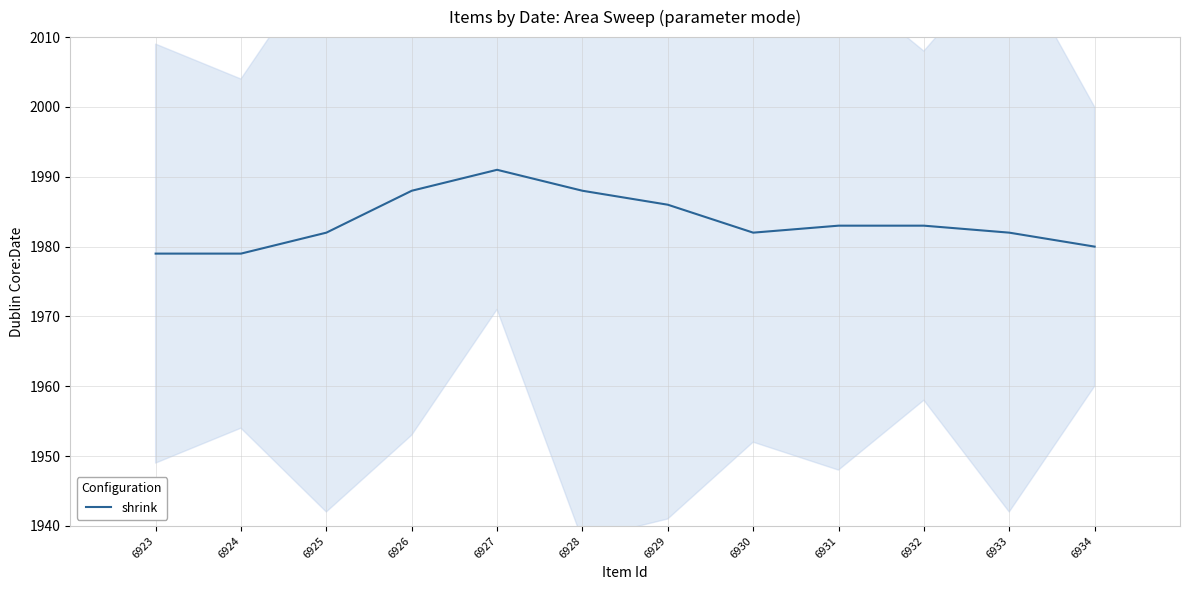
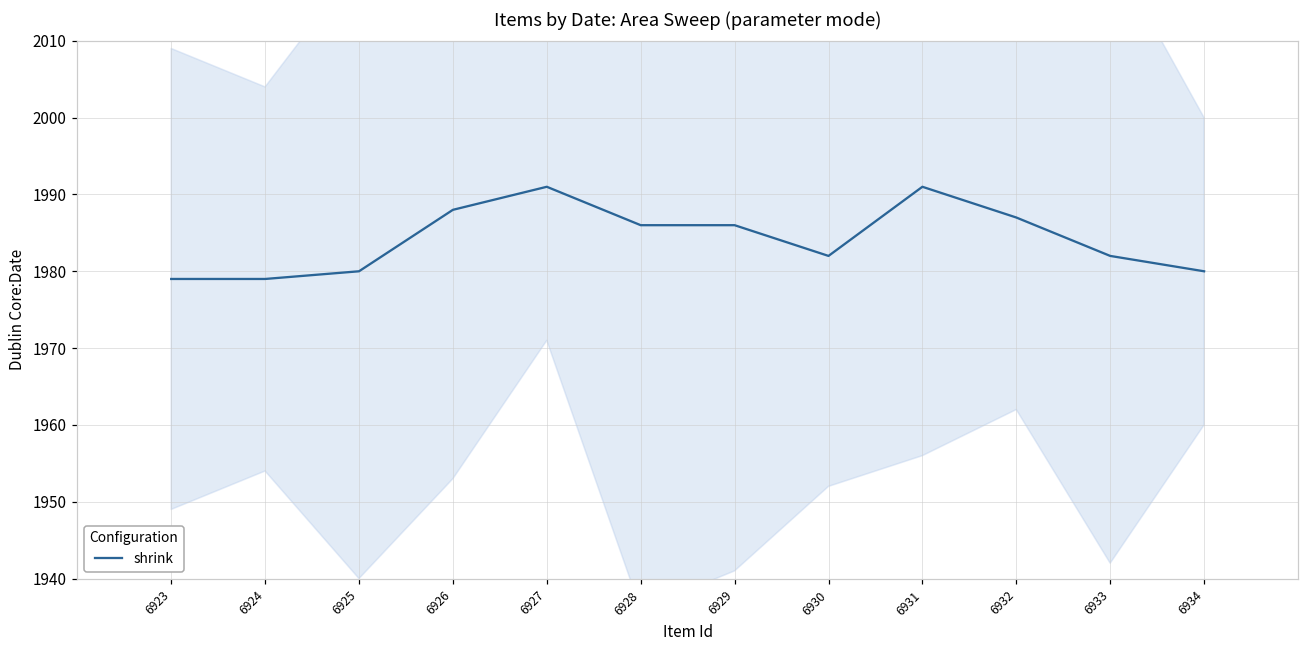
shrink, 6925: 1982 -> 1980
shrink, 6928: 1988 -> 1986
shrink, 6931: 1983 -> 1991
shrink, 6932: 1983 -> 1987
